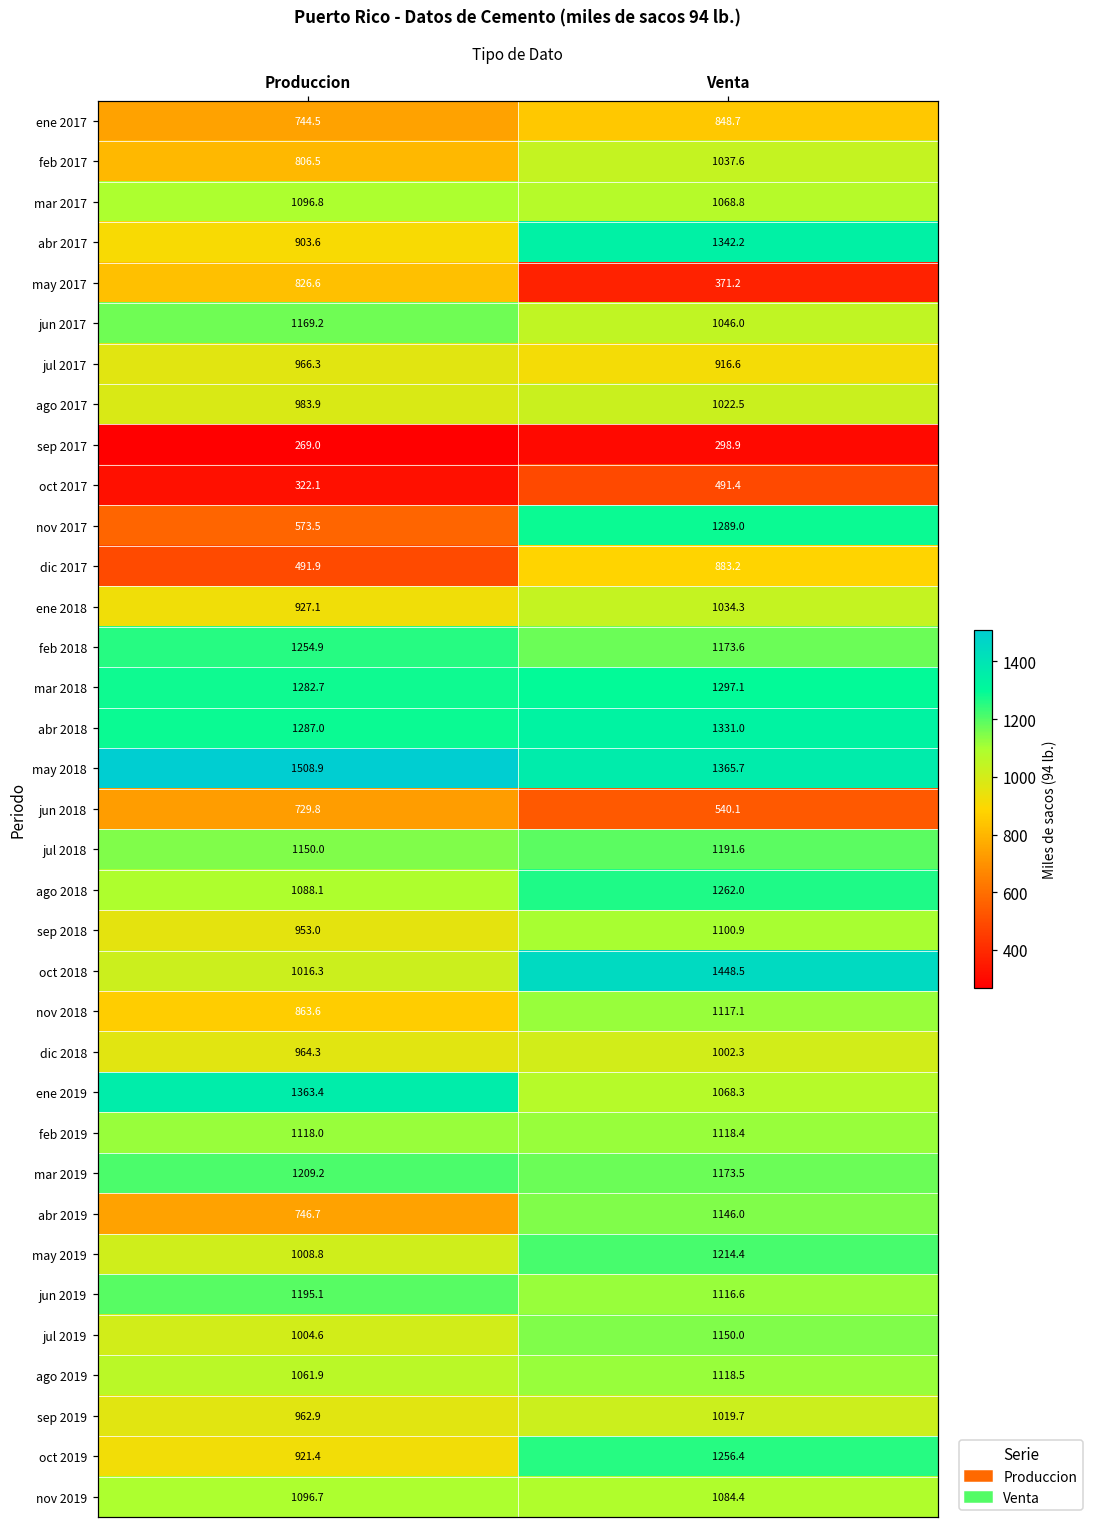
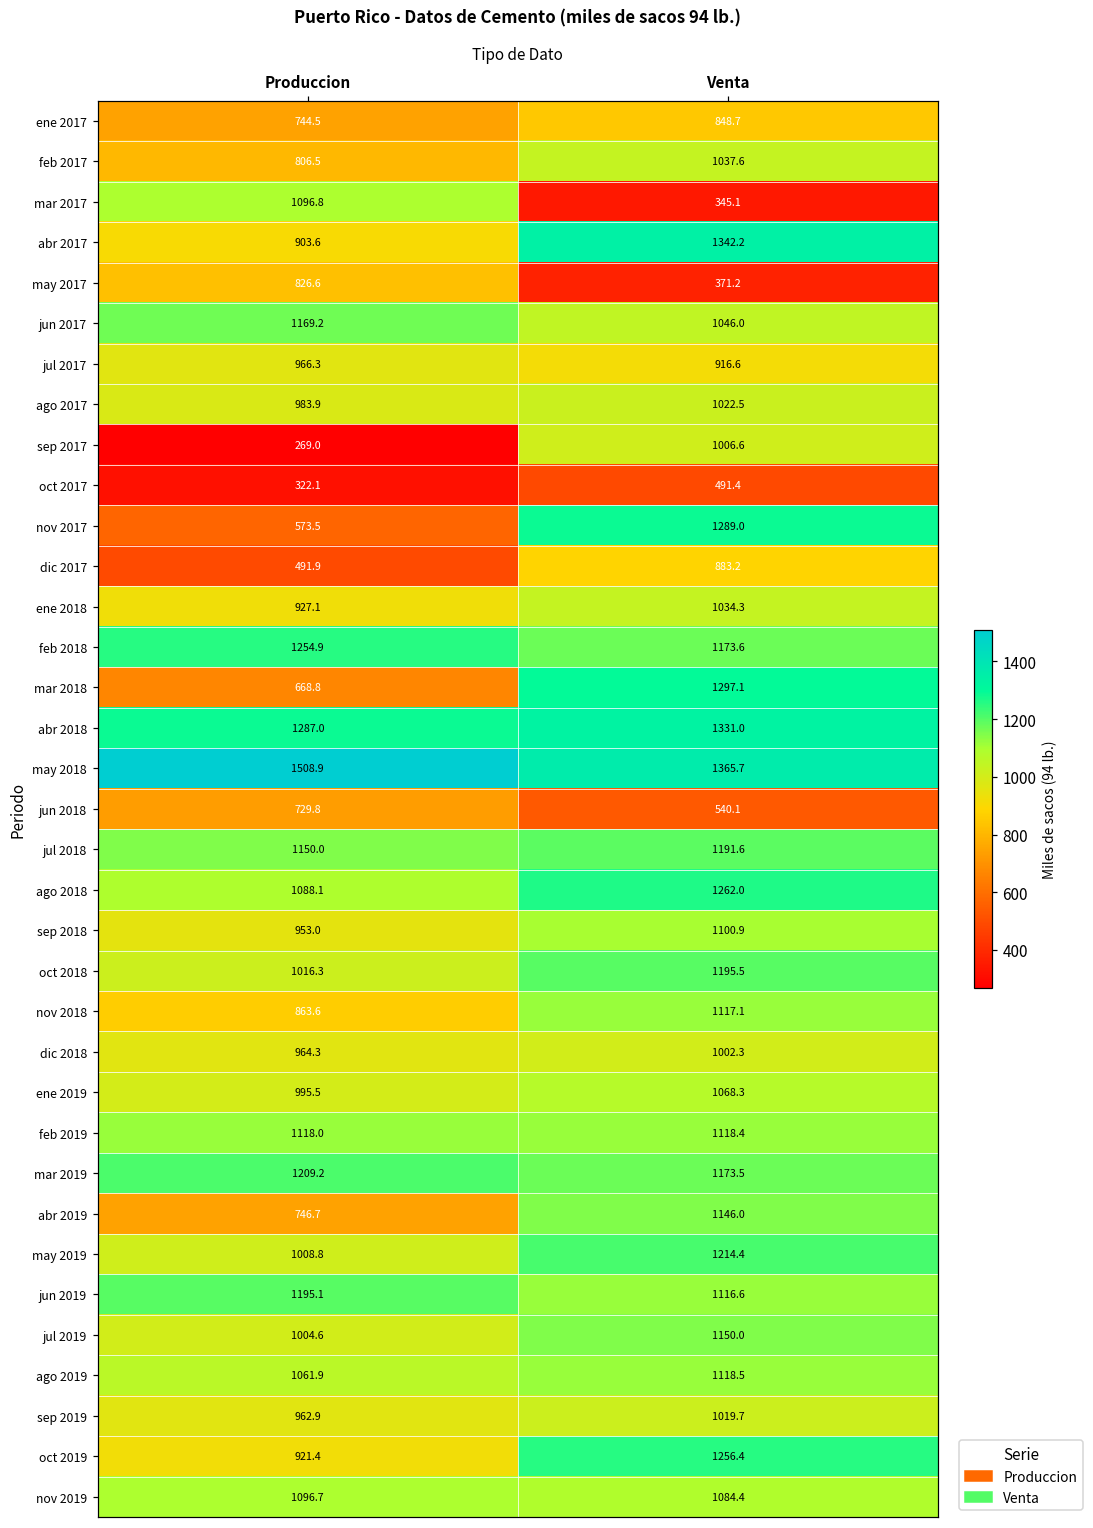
mar 2017, Venta: 1068.8 -> 345.1
sep 2017, Venta: 298.9 -> 1006.6
mar 2018, Produccion: 1282.7 -> 668.8
oct 2018, Venta: 1448.5 -> 1195.5
ene 2019, Produccion: 1363.4 -> 995.5
